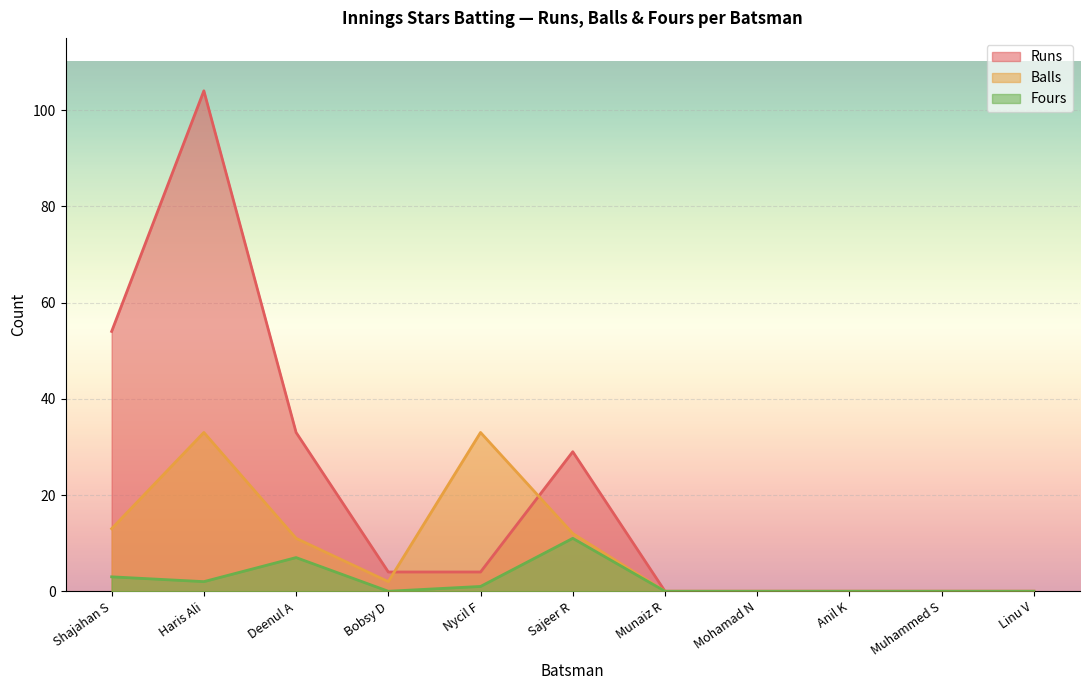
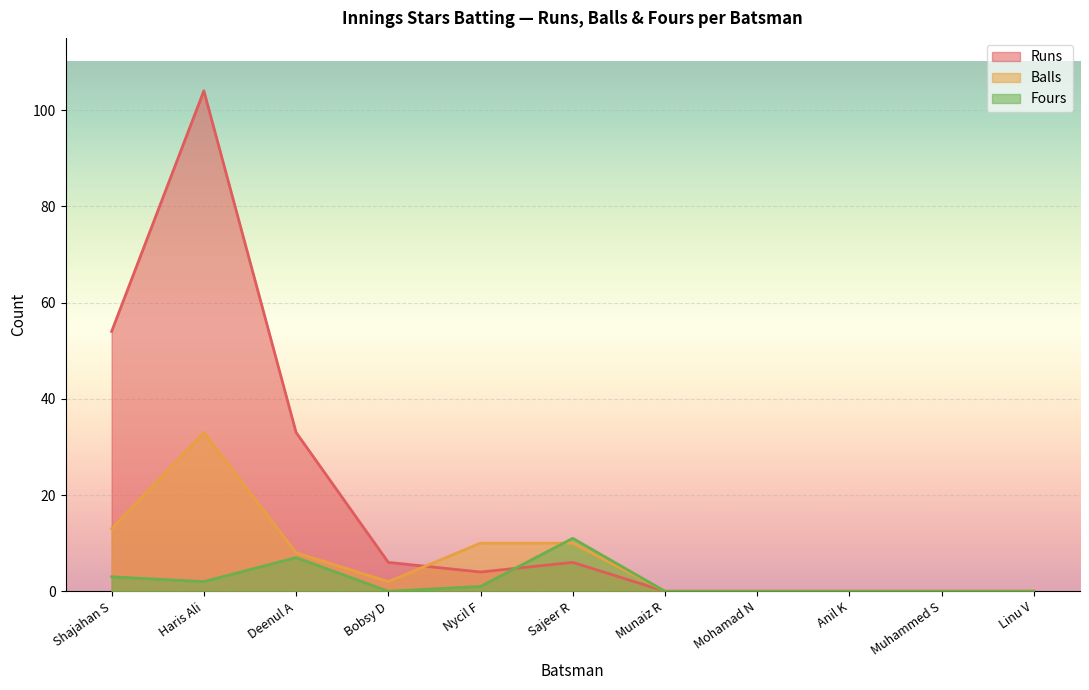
Balls, Deenul A: 11 -> 8
Runs, Bobsy D: 4 -> 6
Balls, Nycil F: 33 -> 10
Runs, Sajeer R: 29 -> 6
Balls, Sajeer R: 12 -> 10
